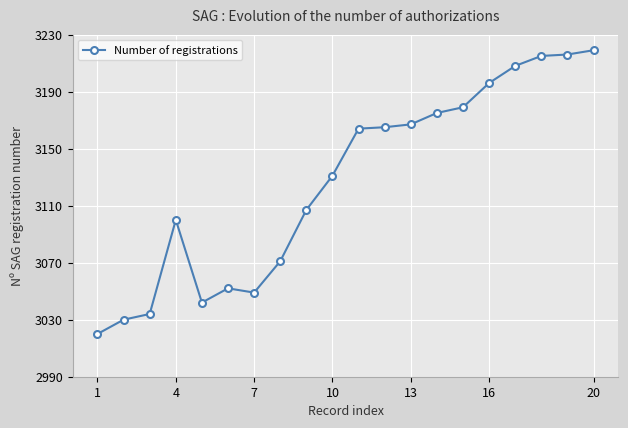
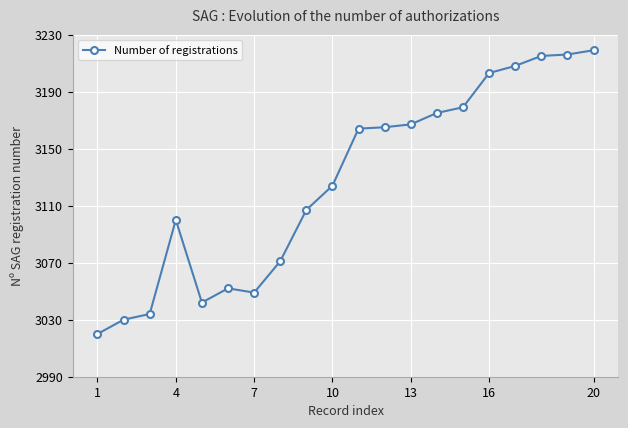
10: 3131 -> 3124
16: 3196 -> 3203
